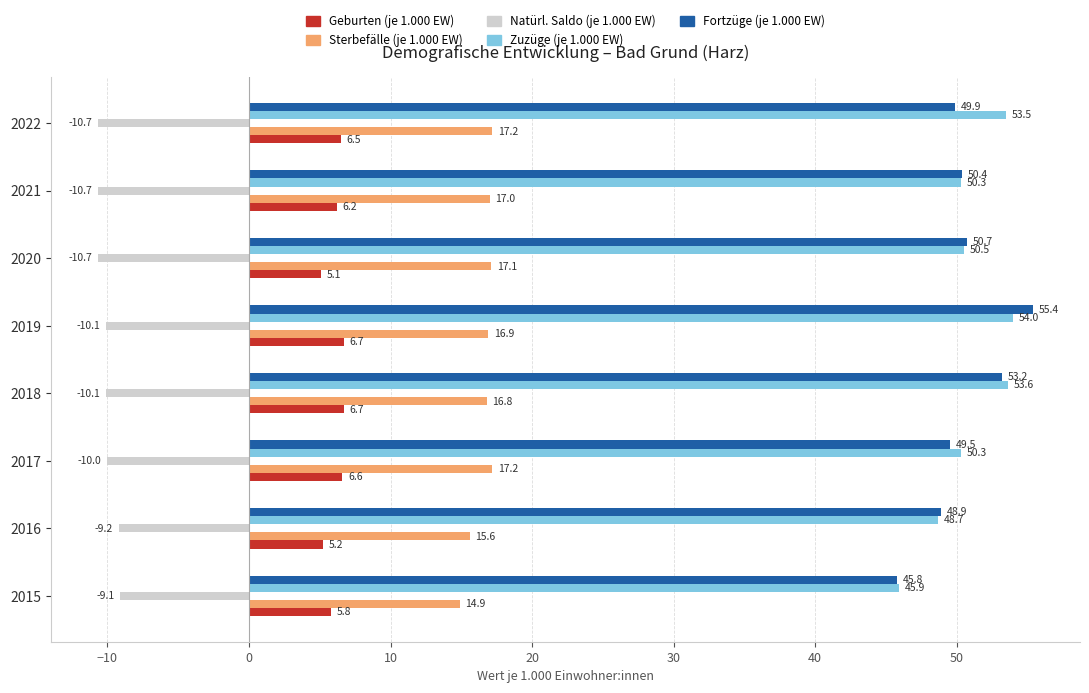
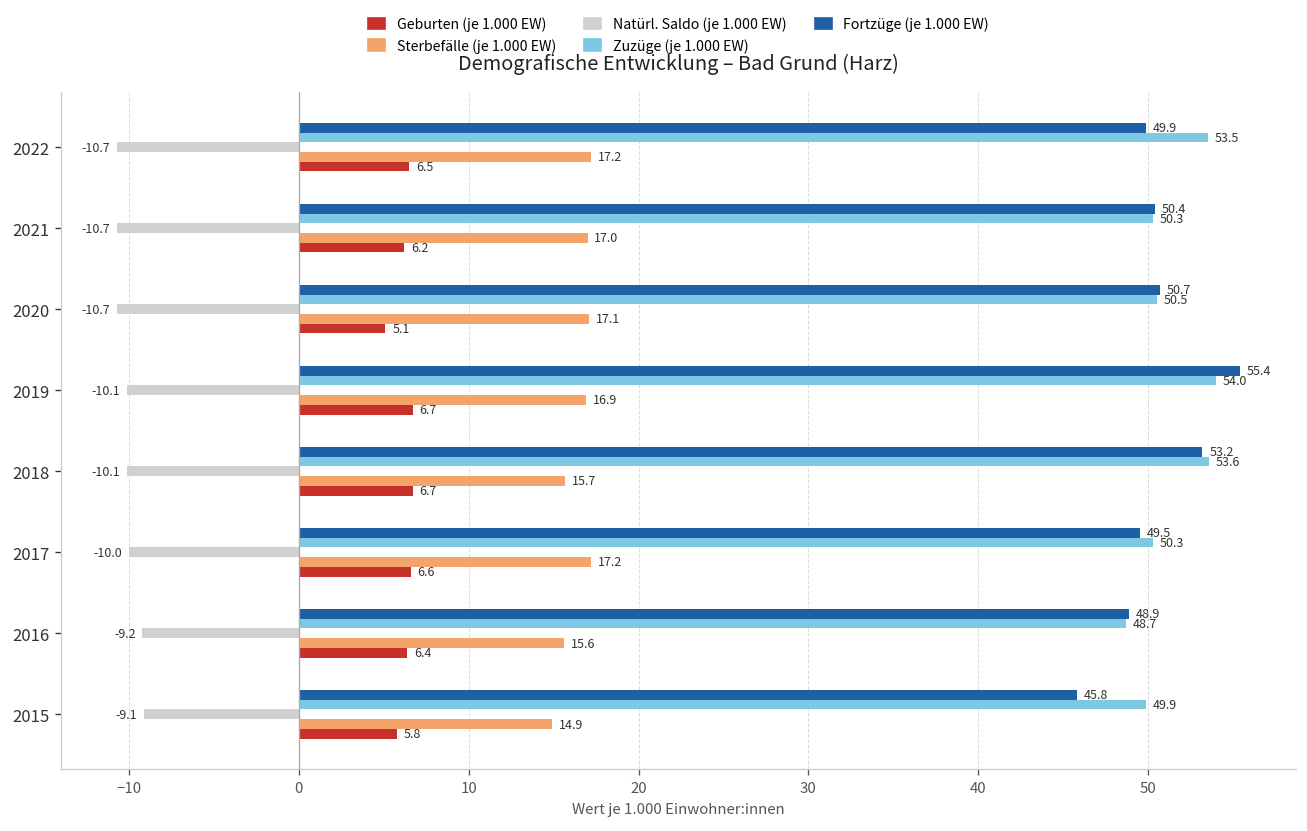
Sterbefälle (je 1.000 EW), 2018: 16.8 -> 15.7
Geburten (je 1.000 EW), 2016: 5.2 -> 6.4
Zuzüge (je 1.000 EW), 2015: 45.9 -> 49.9
